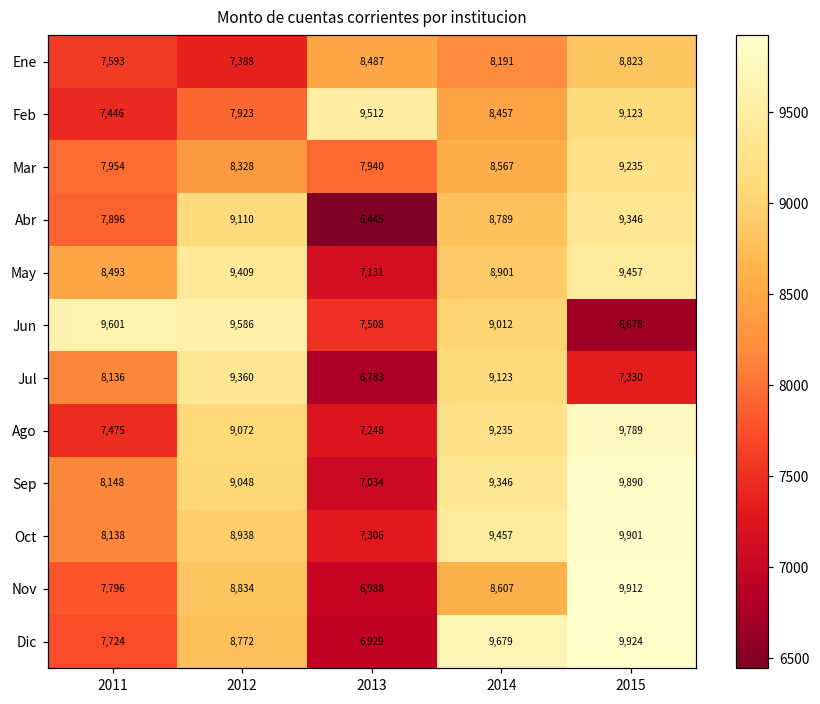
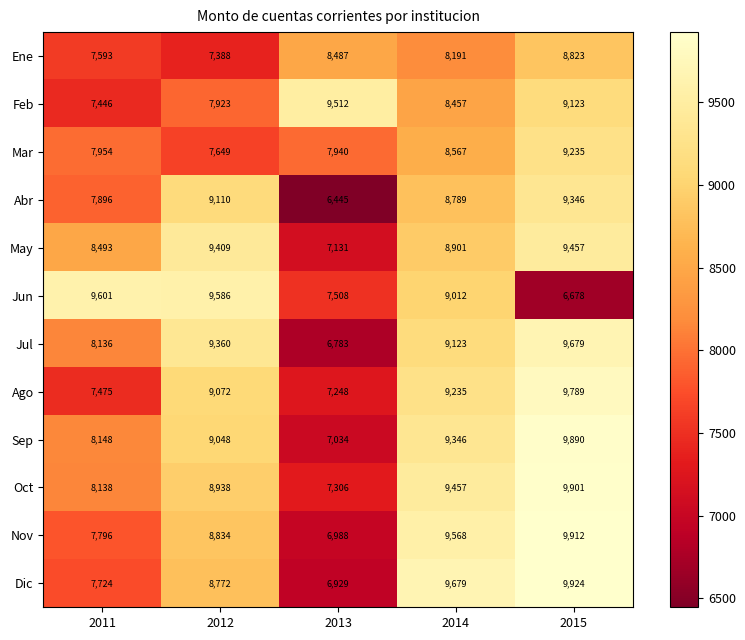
Mar, 2012: 8,328 -> 7,649
Jul, 2015: 7,330 -> 9,679
Nov, 2014: 8,607 -> 9,568
